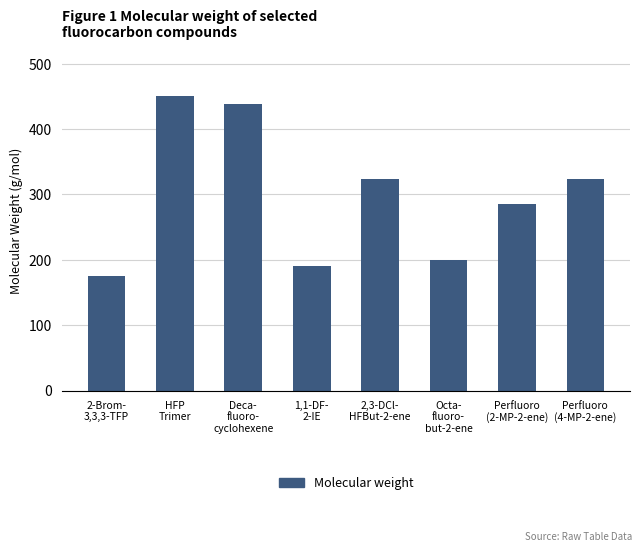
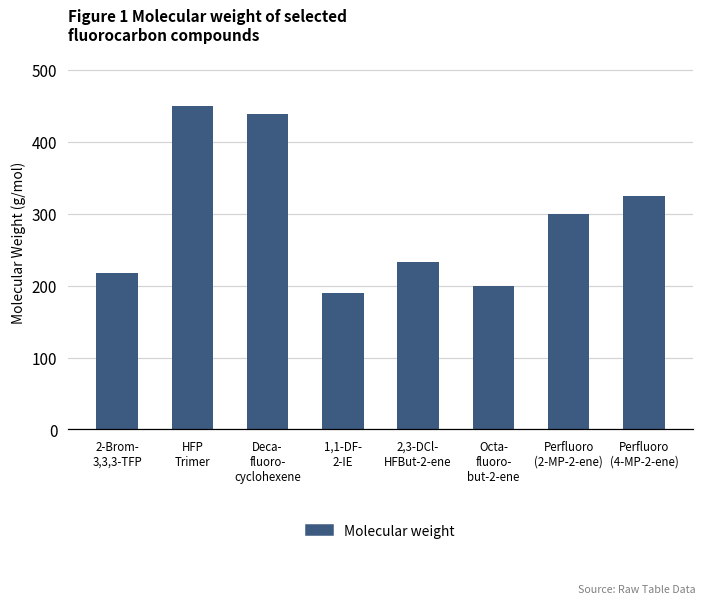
2-Brom- 3,3,3-TFP: 170 -> 220
2,3-DCl- HFBut-2-ene: 320 -> 230
Perfluoro (2-MP-2-ene): 290 -> 300
